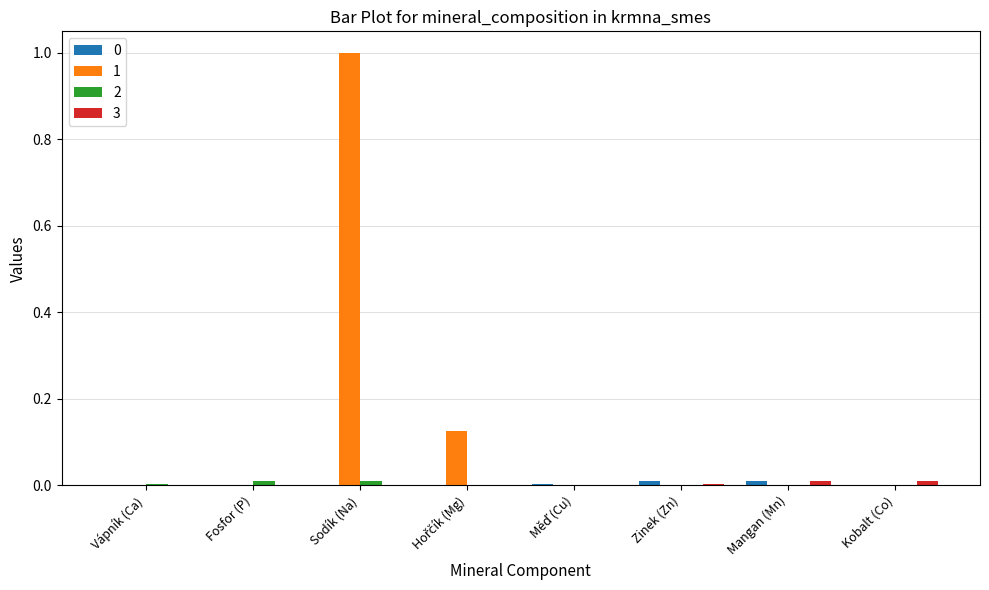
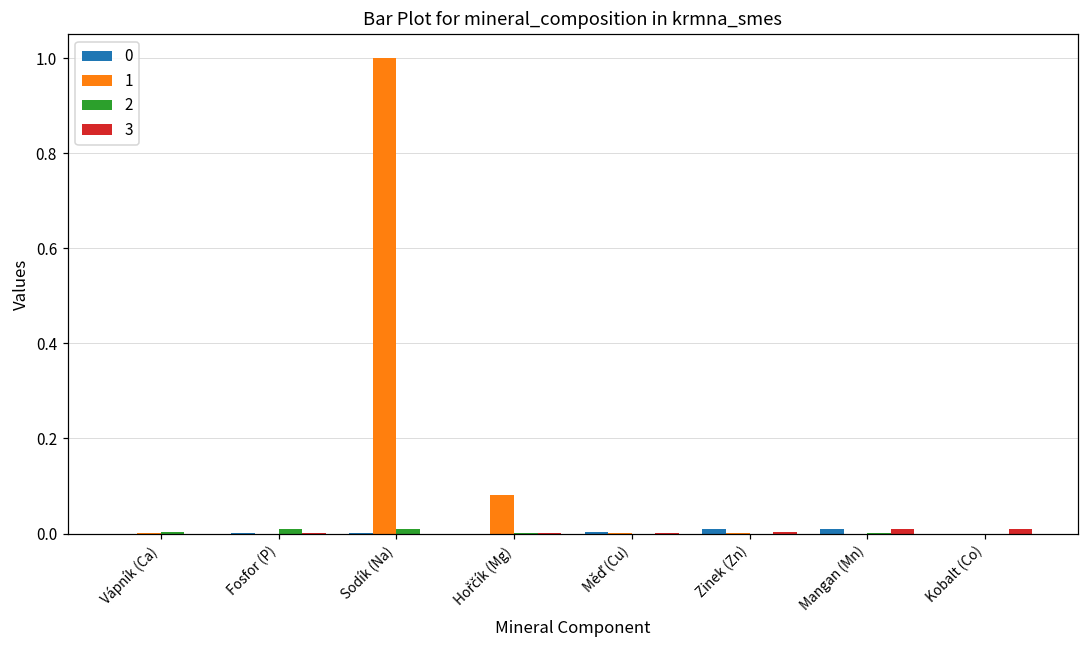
1, Hořčík (Mg): 0.13 -> 0.08
